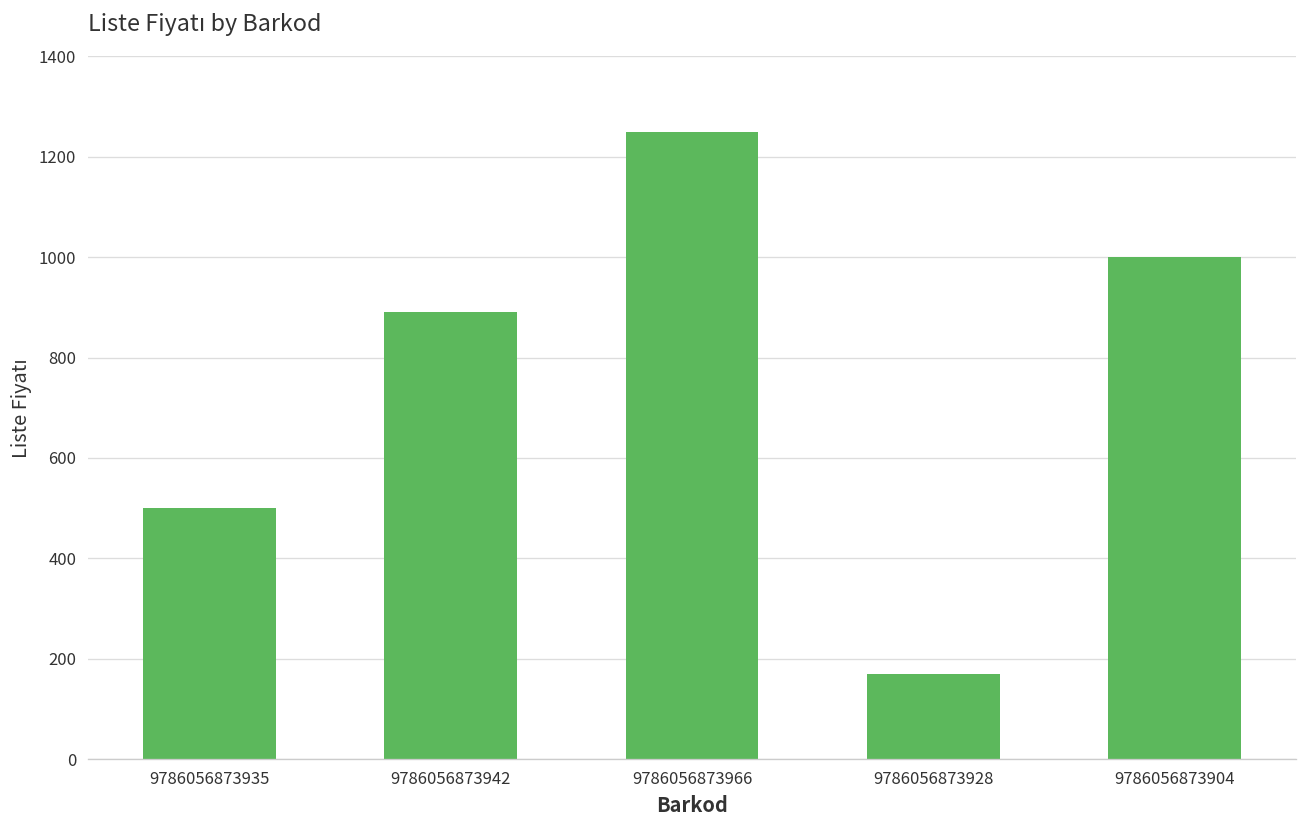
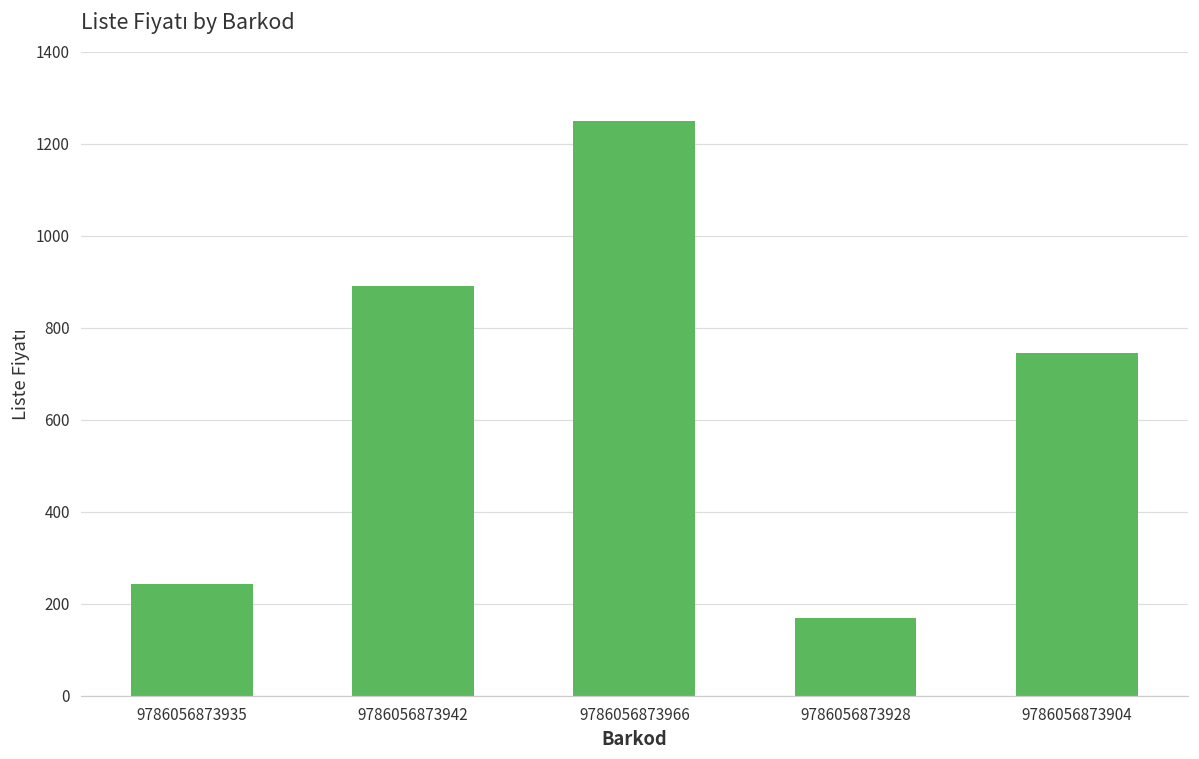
9786056873935: 500 -> 240
9786056873904: 1000 -> 750
